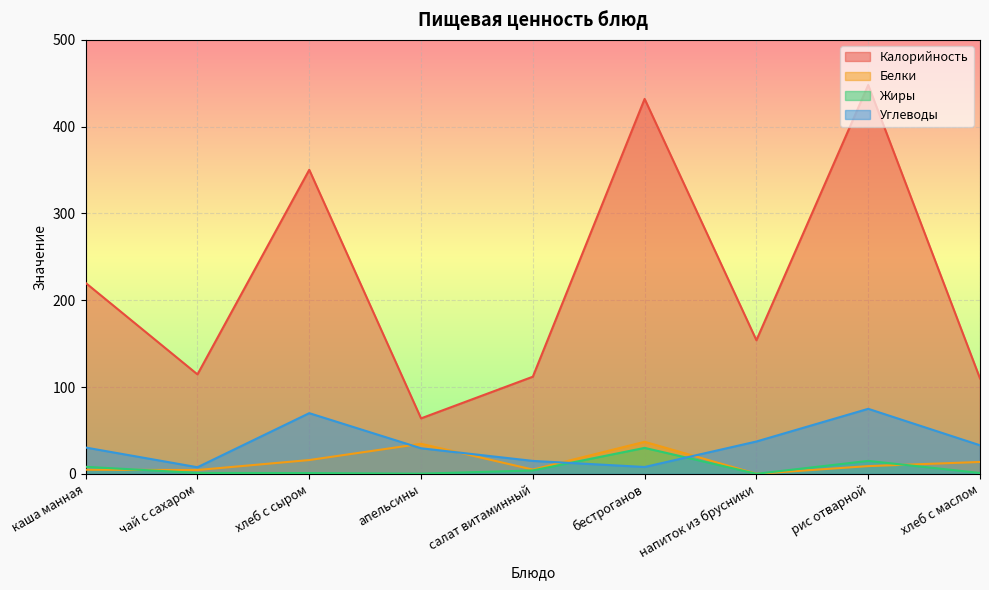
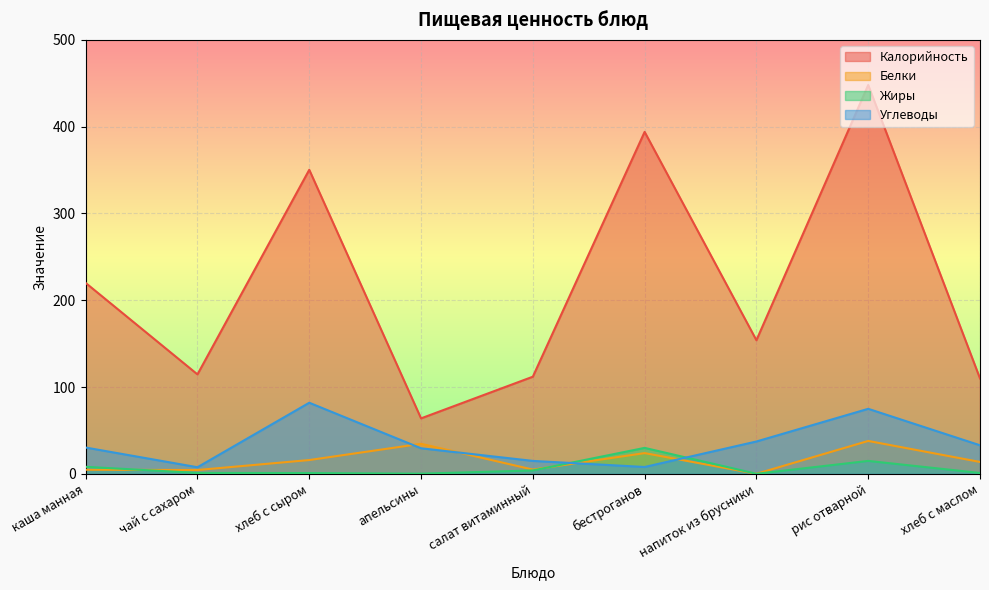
Углеводы, хлеб с сыром: 70 -> 80
Калорийность, бестроганов: 430 -> 390
Белки, бестроганов: 40 -> 20
Белки, рис отварной: 10 -> 40
